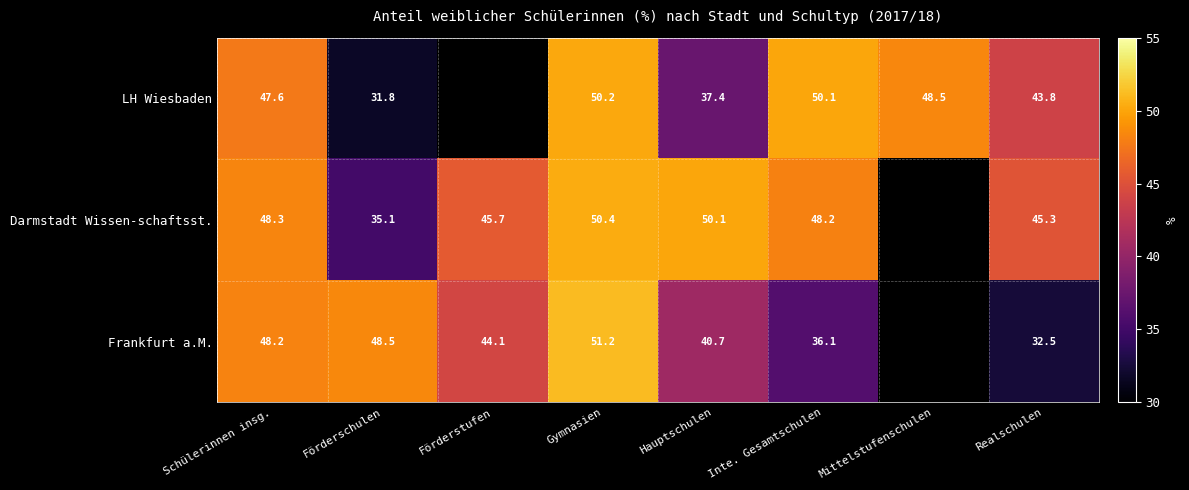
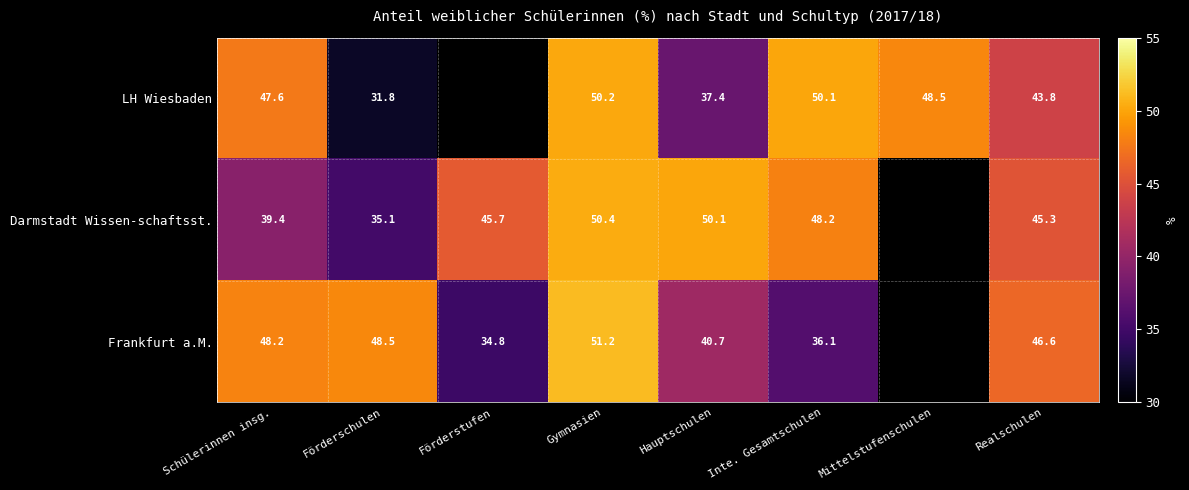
Darmstadt Wissen-schaftsst., Schülerinnen insg.: 48.3 -> 39.4
Frankfurt a.M., Förderstufen: 44.1 -> 34.8
Frankfurt a.M., Realschulen: 32.5 -> 46.6
